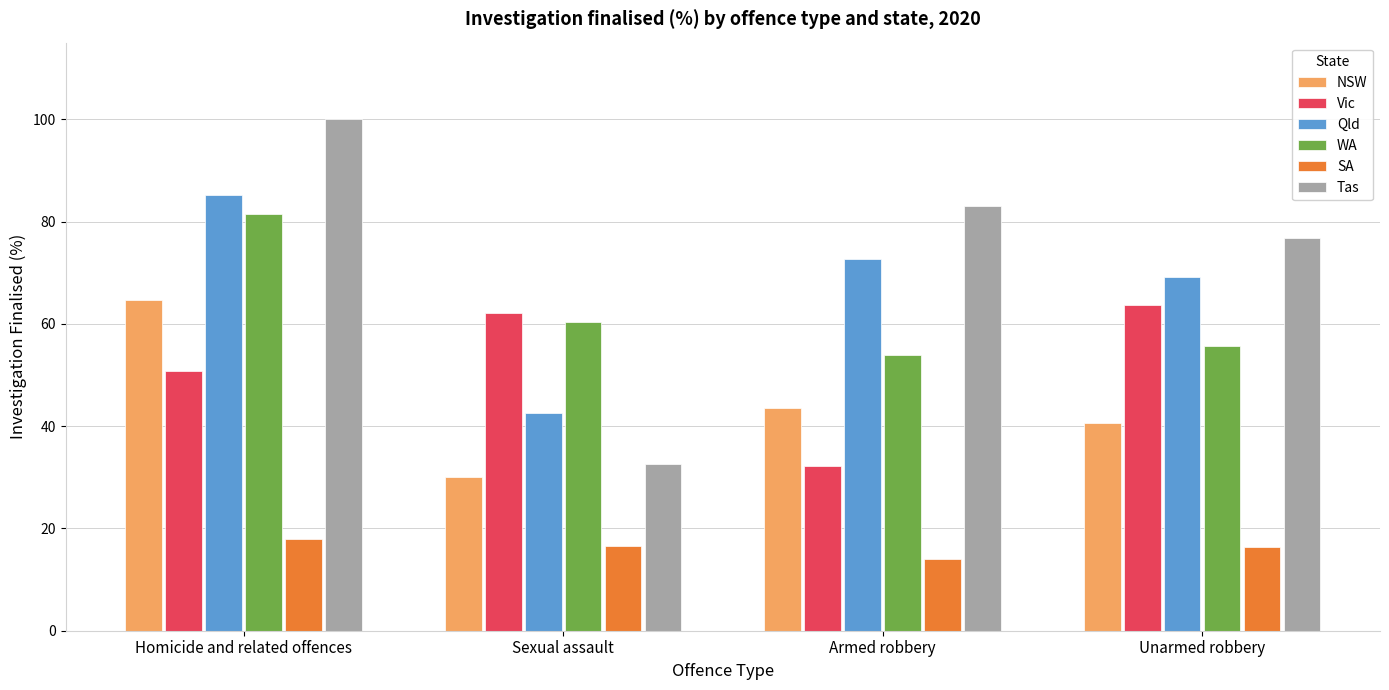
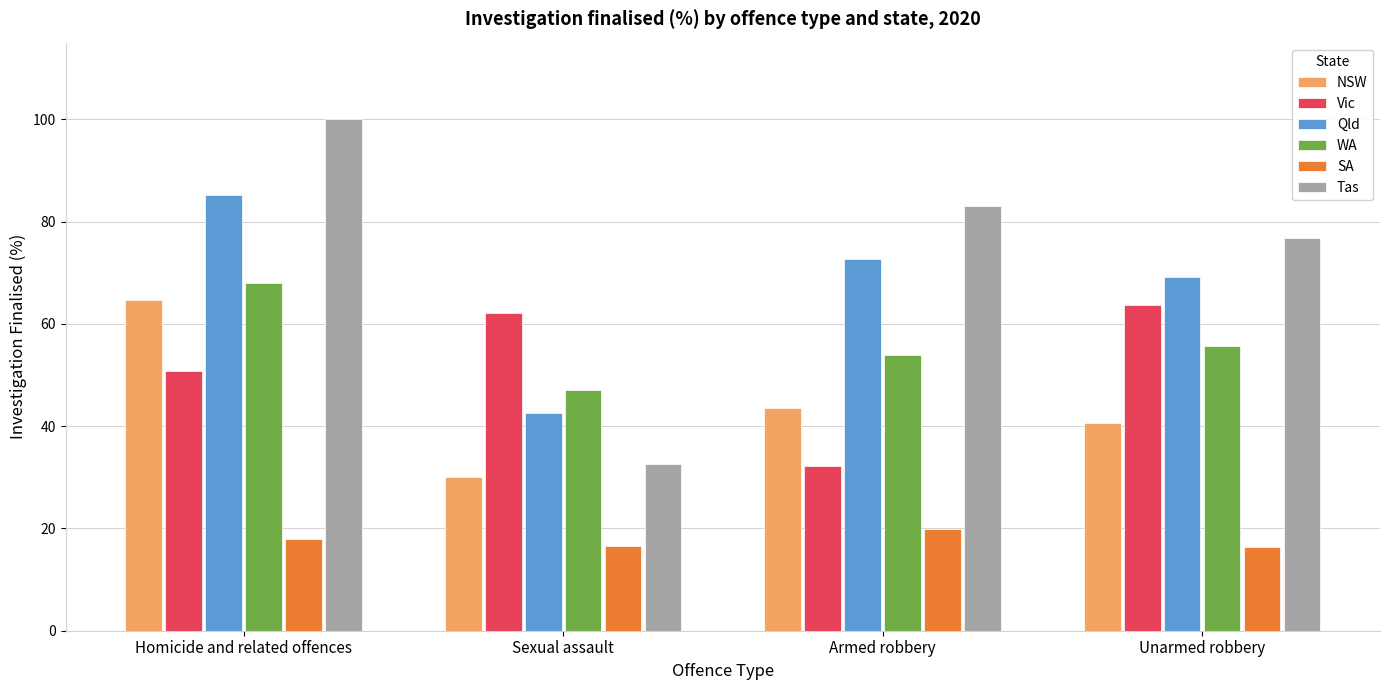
WA, Homicide and related offences: 81 -> 68
WA, Sexual assault: 60 -> 47
SA, Armed robbery: 14 -> 20
